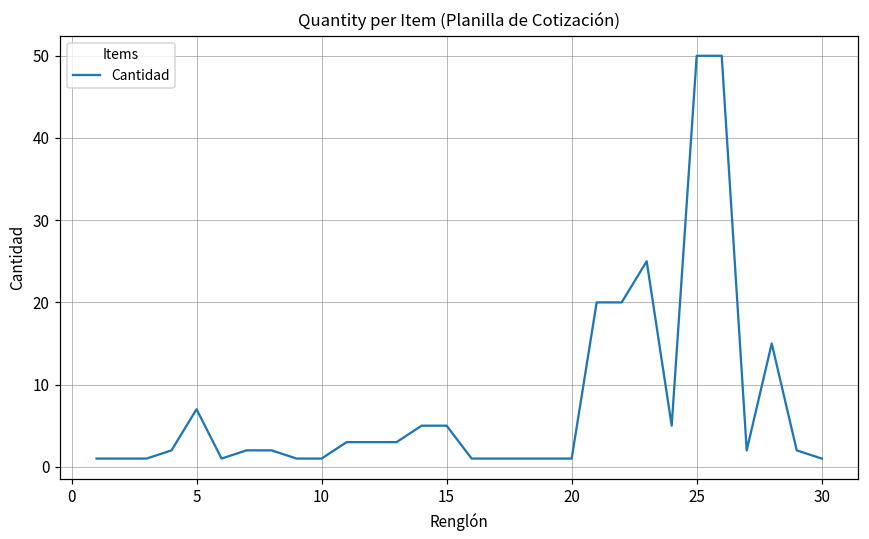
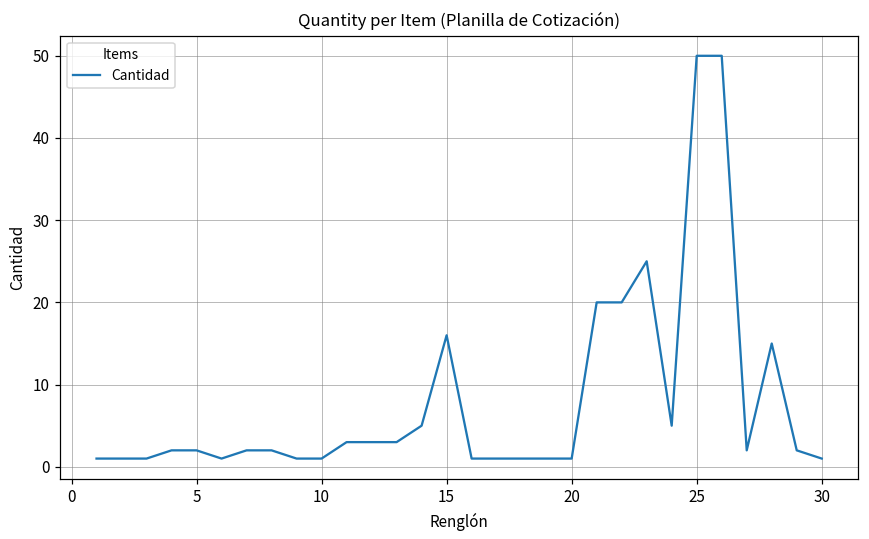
5: 7 -> 2
15: 5 -> 16
